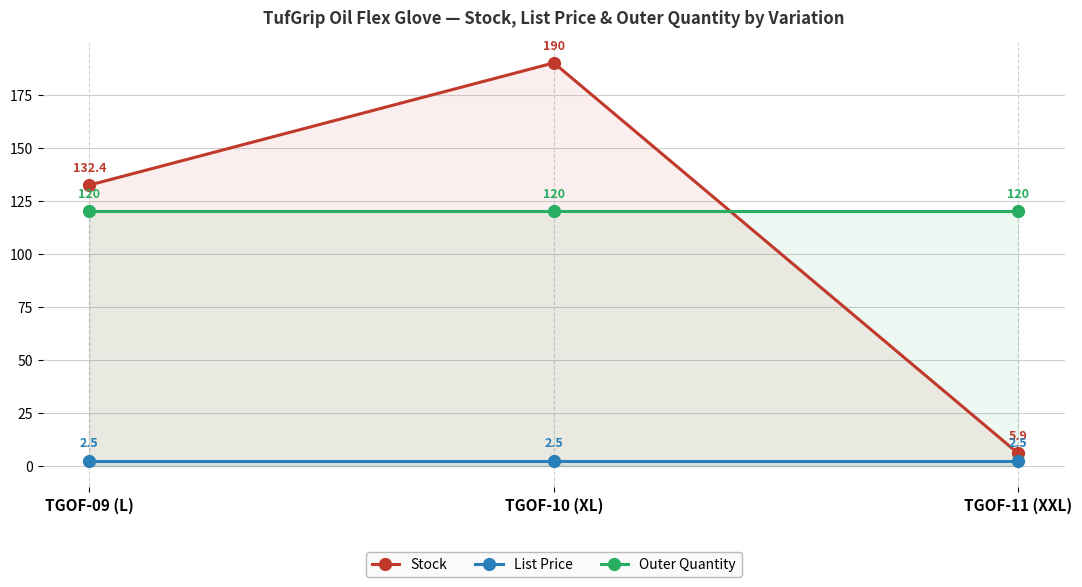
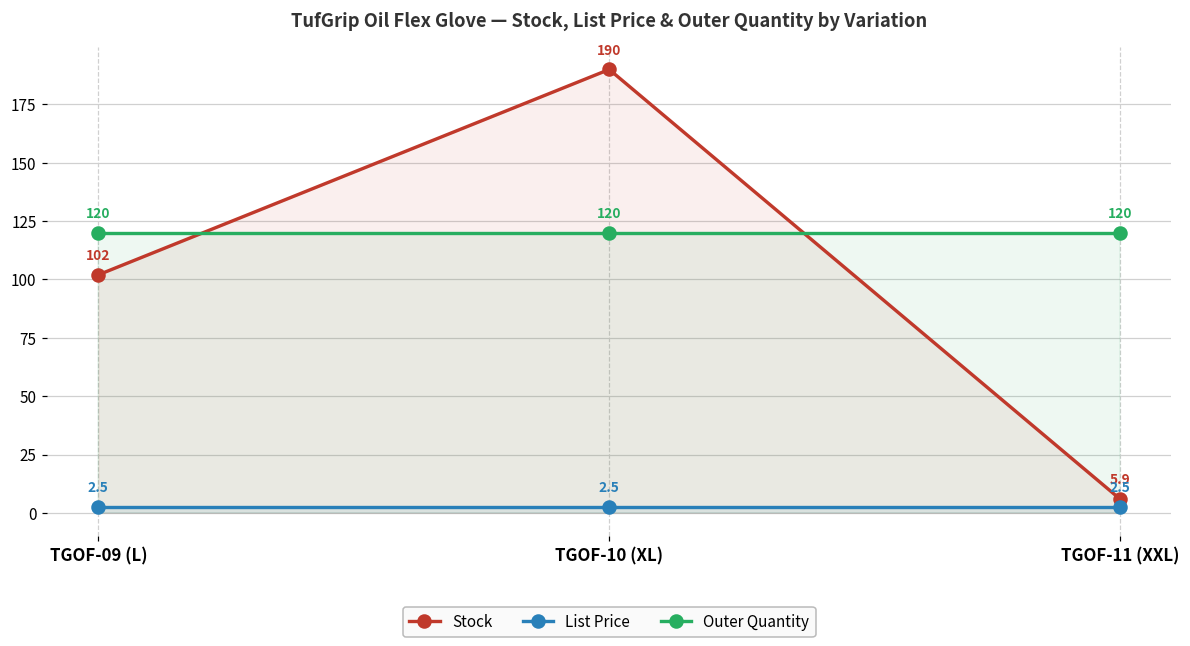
Stock, TGOF-09 (L): 132.4 -> 102
